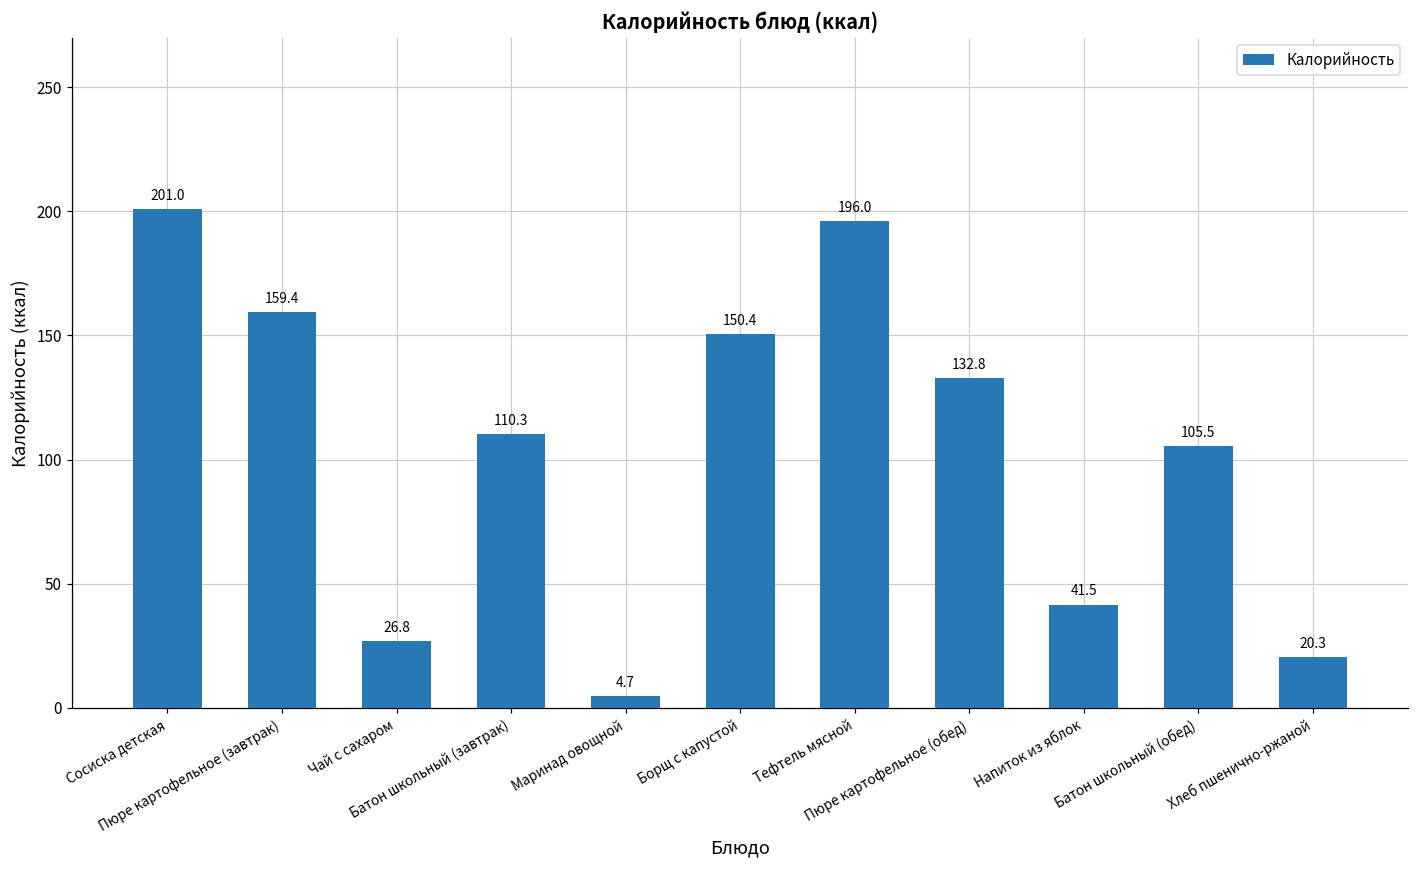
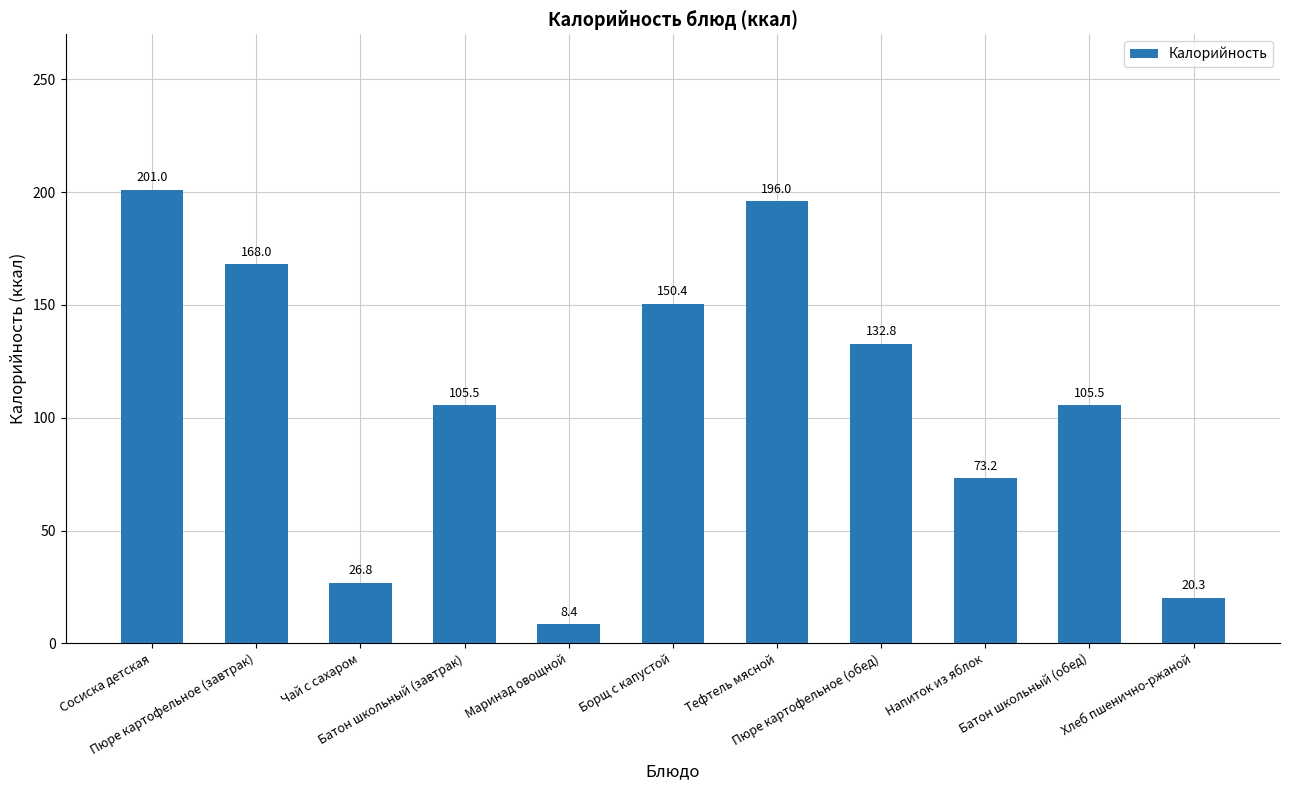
Пюре картофельное (завтрак): 159.4 -> 168.0
Батон школьный (завтрак): 110.3 -> 105.5
Маринад овощной: 4.7 -> 8.4
Напиток из яблок: 41.5 -> 73.2
